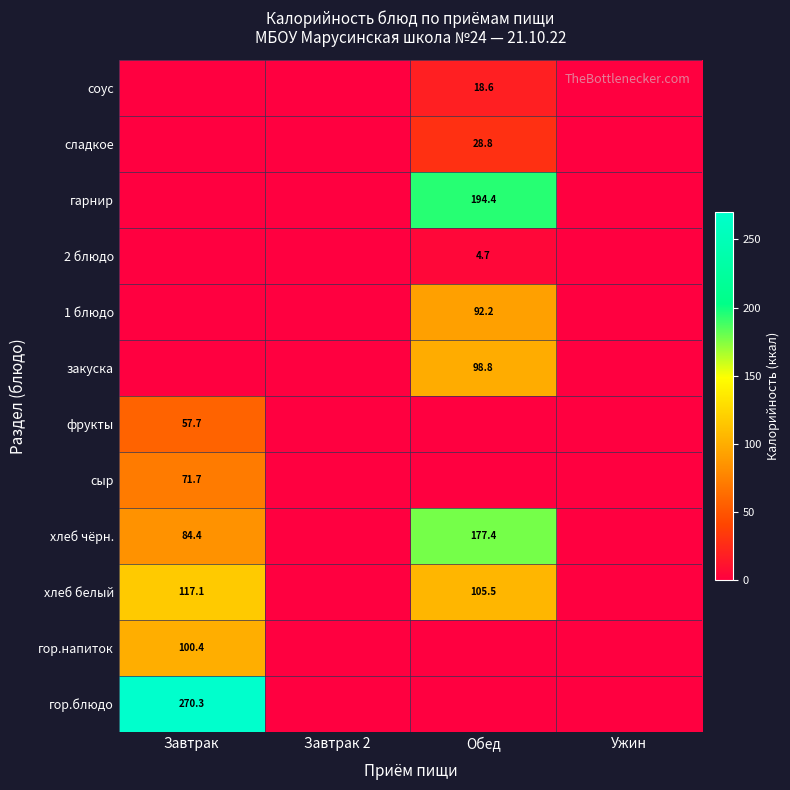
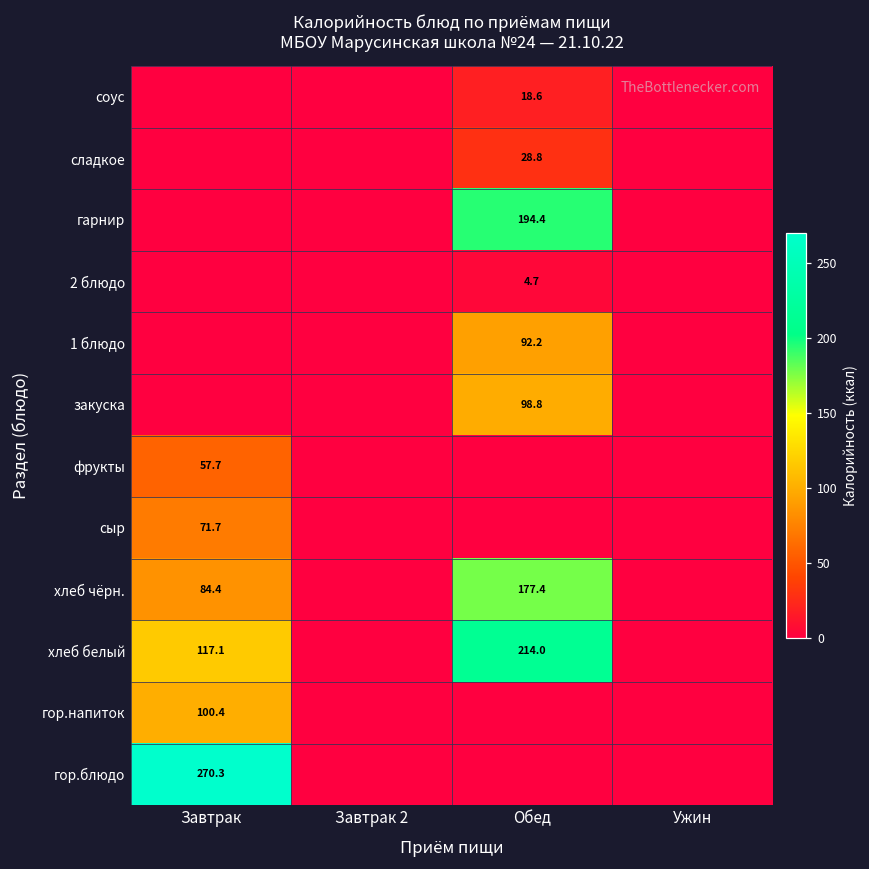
хлеб белый, Обед: 105.5 -> 214.0
